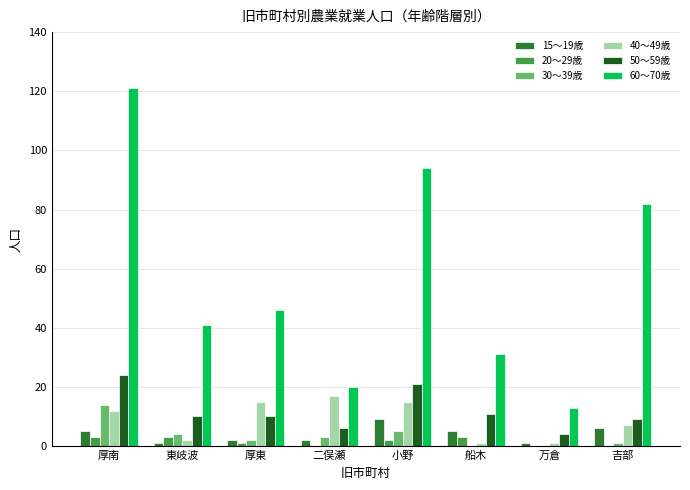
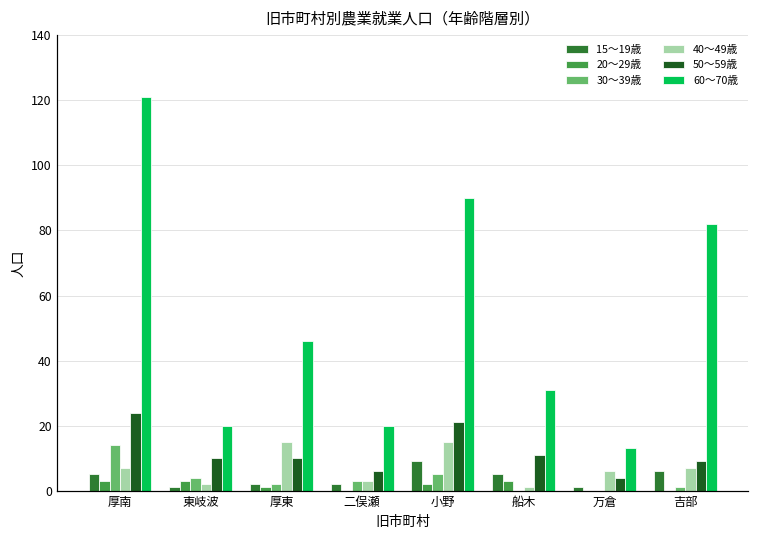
40～49歳, 厚南: 12 -> 7
60～70歳, 東岐波: 41 -> 20
40～49歳, 二俣瀬: 17 -> 3
60～70歳, 小野: 94 -> 90
40～49歳, 万倉: 1 -> 6
